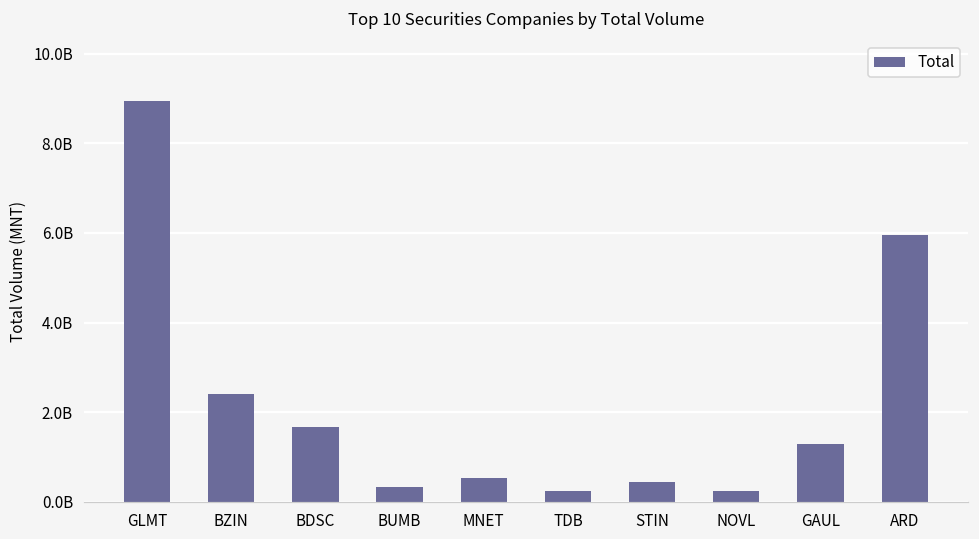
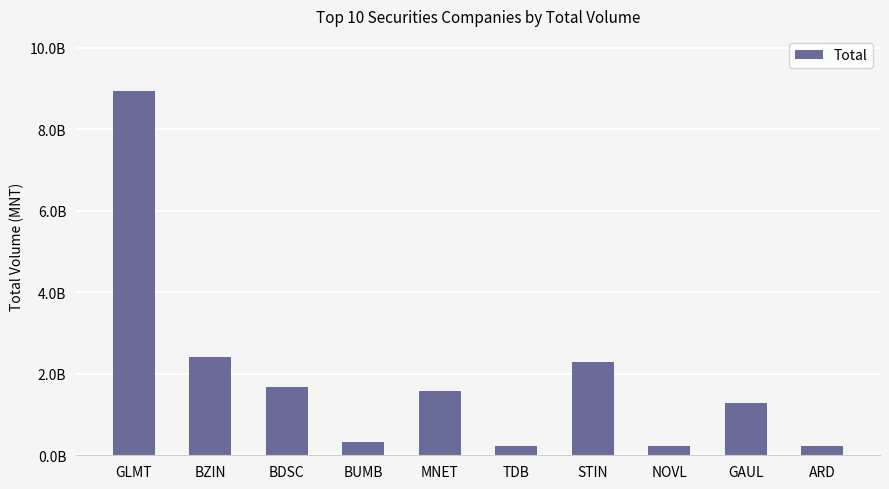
MNET: 500000000 -> 1600000000
STIN: 400000000 -> 2300000000
ARD: 6000000000 -> 200000000
